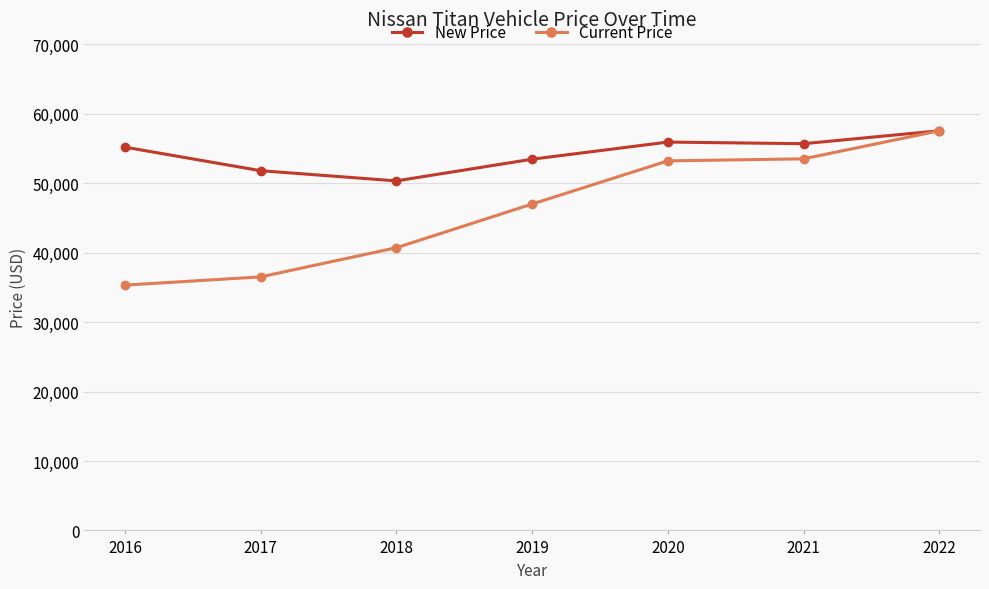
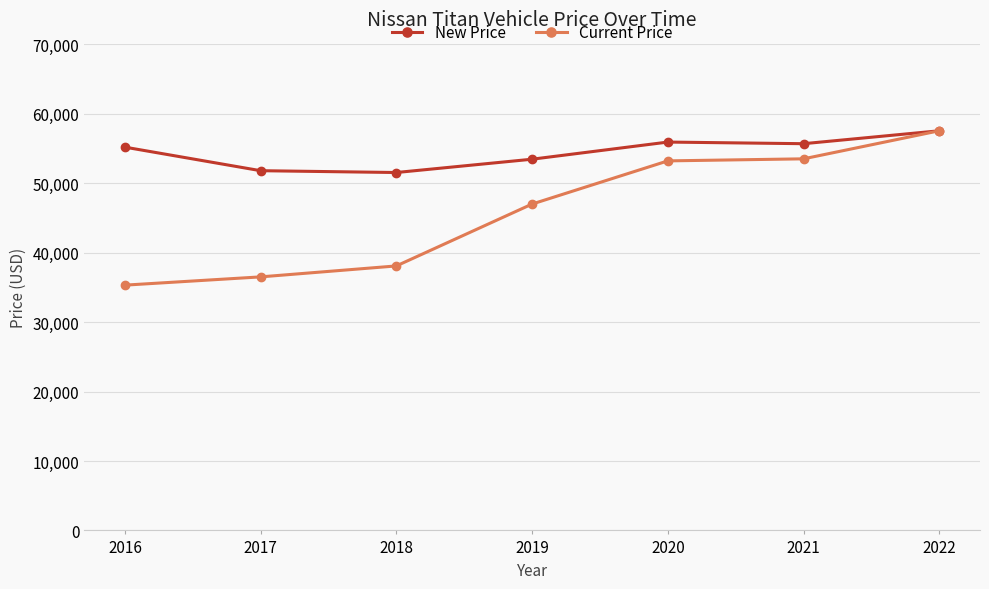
New Price, 2018: 50,000 -> 52,000
Current Price, 2018: 41,000 -> 38,000
